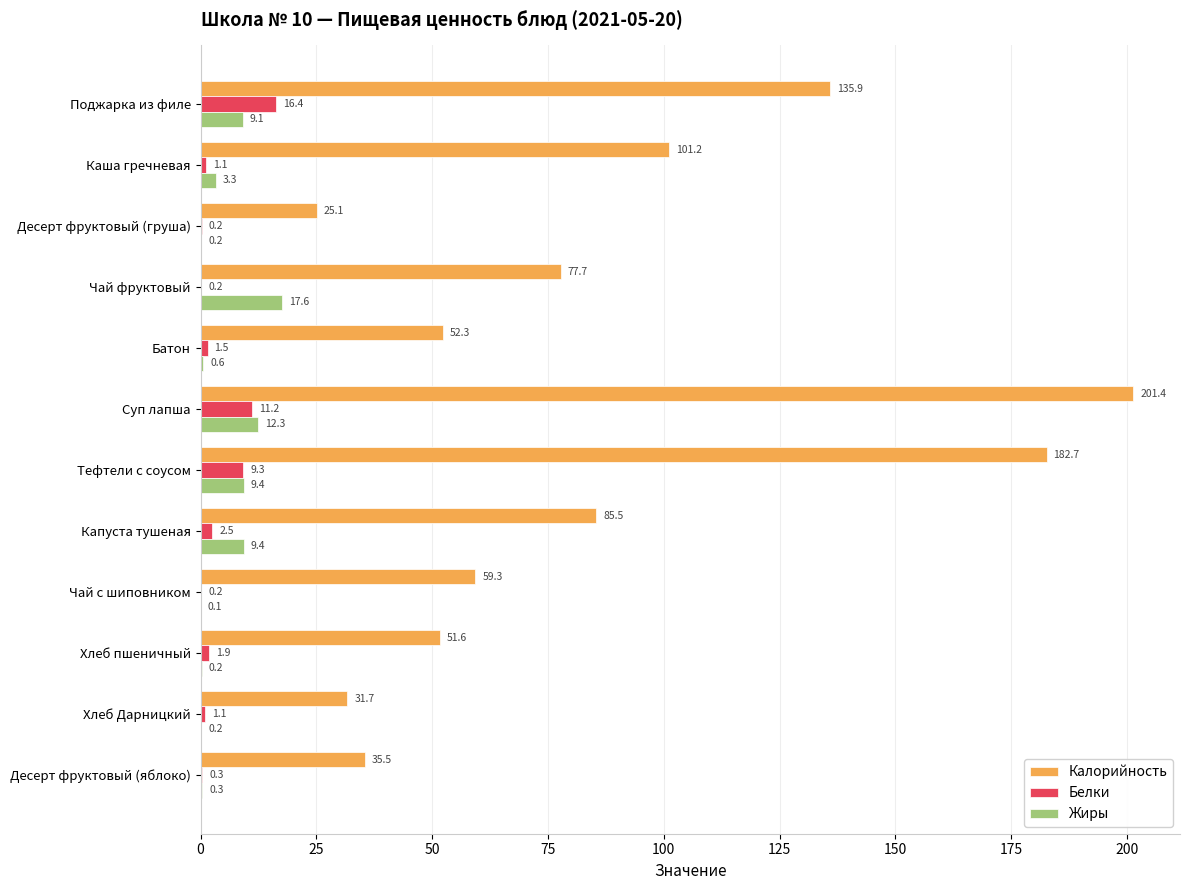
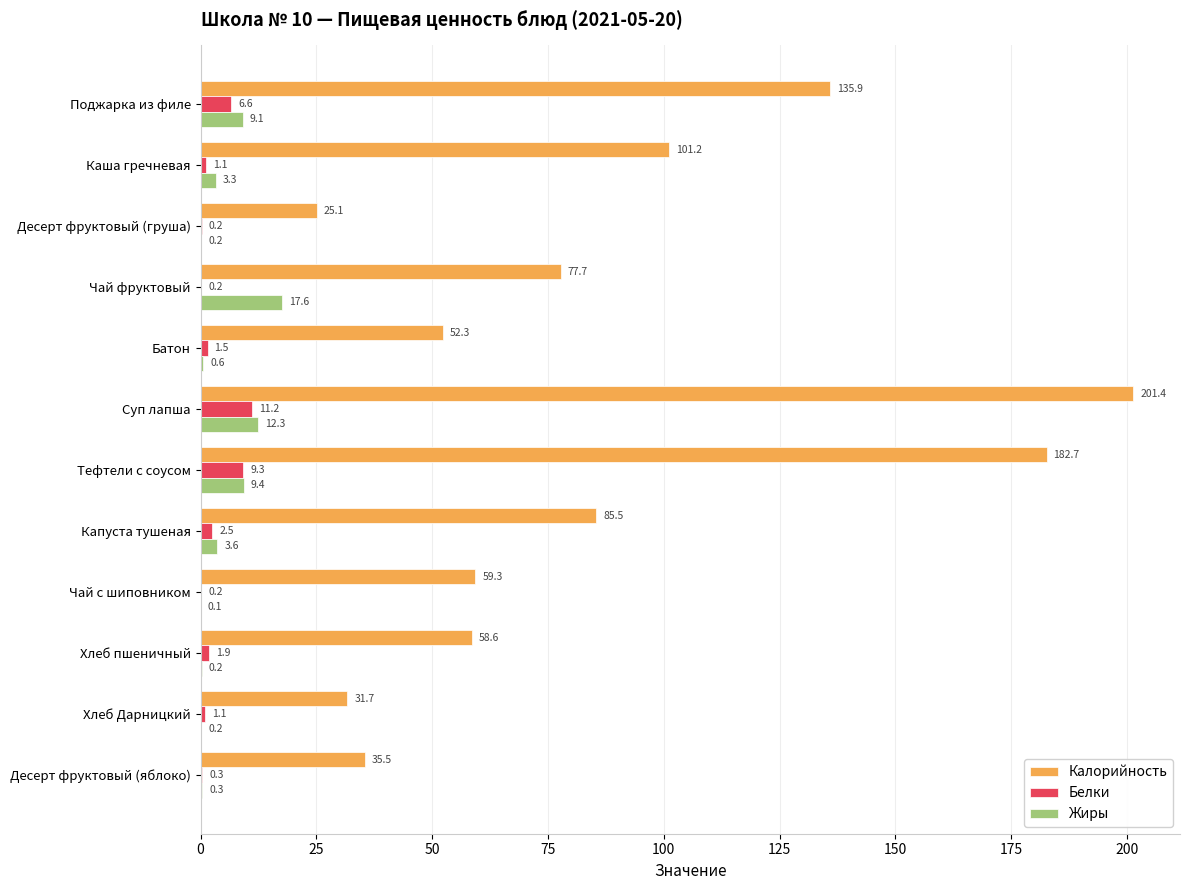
Белки, Поджарка из филе: 16.4 -> 6.6
Жиры, Капуста тушеная: 9.4 -> 3.6
Калорийность, Хлеб пшеничный: 51.6 -> 58.6
